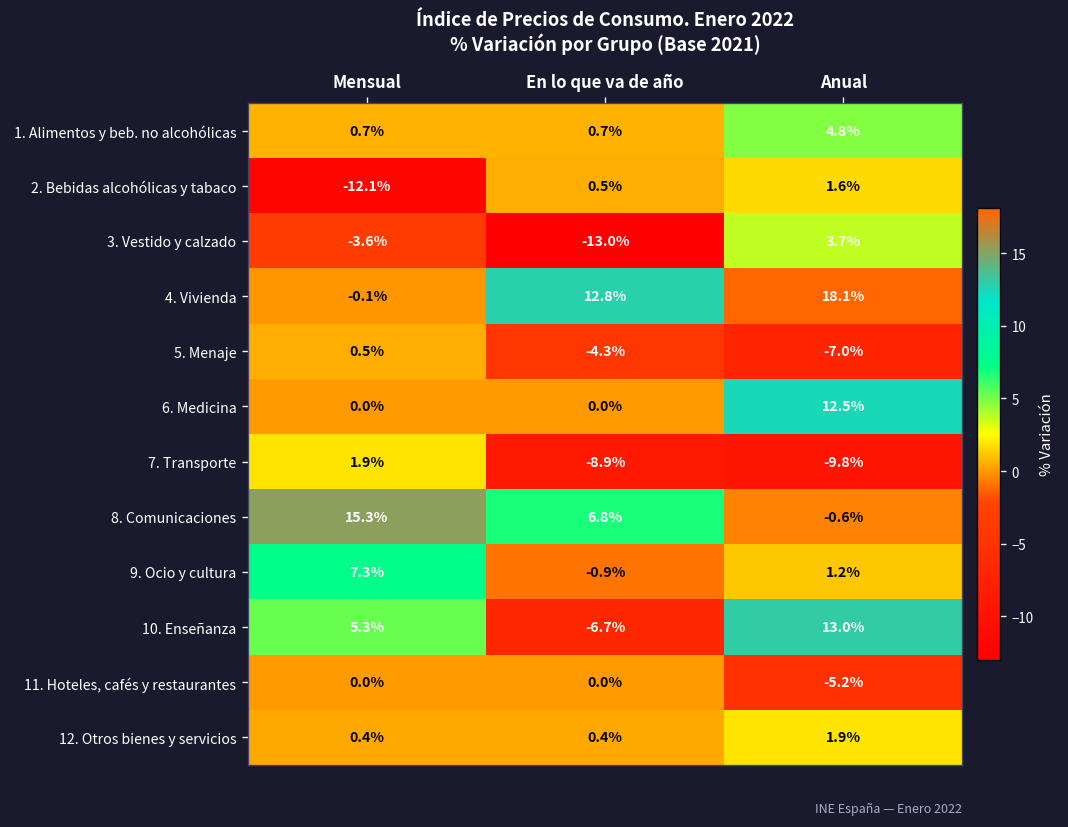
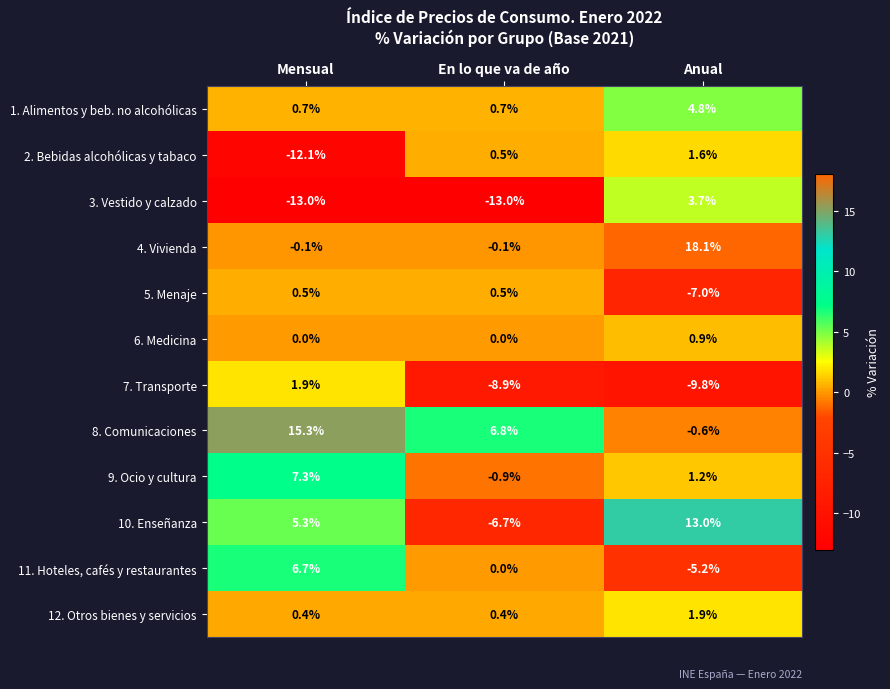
3. Vestido y calzado, Mensual: -3.6% -> -13.0%
4. Vivienda, En lo que va de año: 12.8% -> -0.1%
5. Menaje, En lo que va de año: -4.3% -> 0.5%
6. Medicina, Anual: 12.5% -> 0.9%
11. Hoteles, cafés y restaurantes, Mensual: 0.0% -> 6.7%
